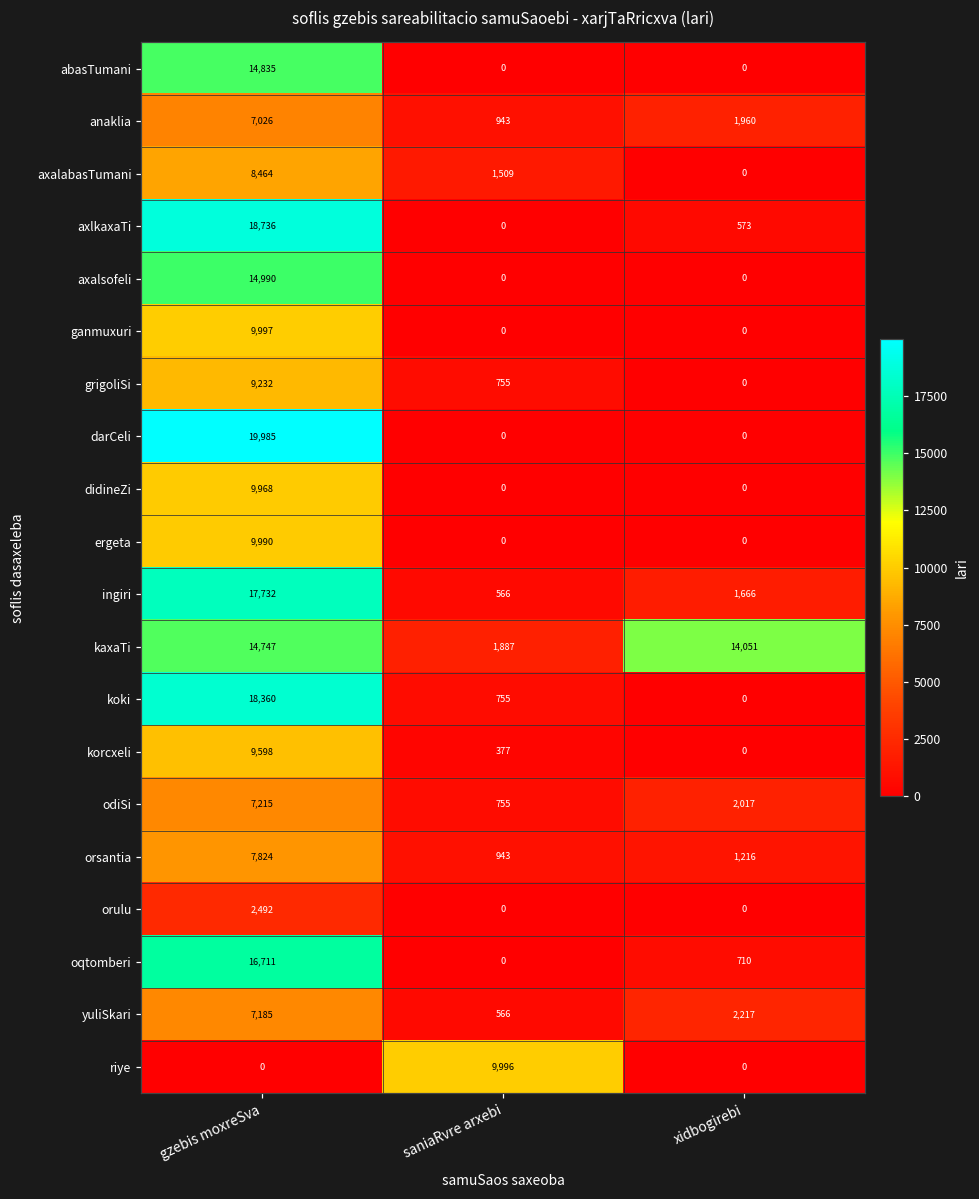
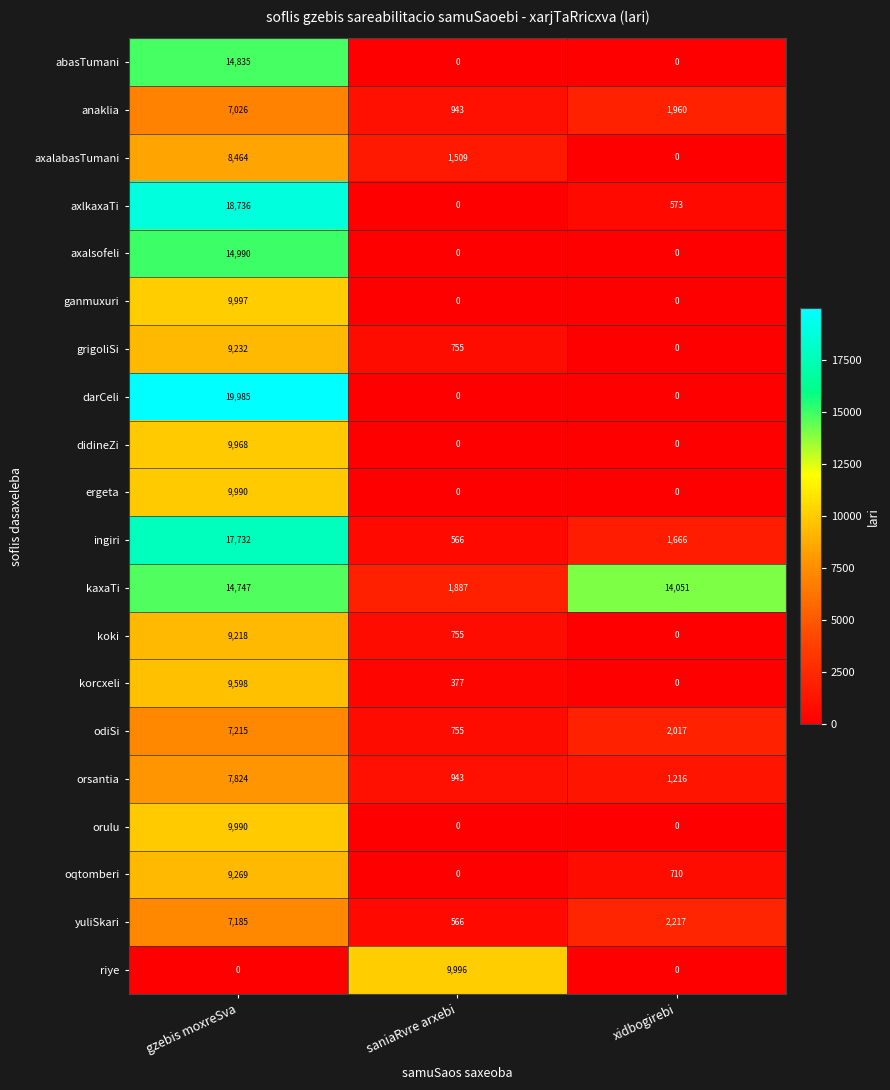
koki, gzebis moxreSva: 18,360 -> 9,218
orulu, gzebis moxreSva: 2,492 -> 9,990
oqtomberi, gzebis moxreSva: 16,711 -> 9,269
